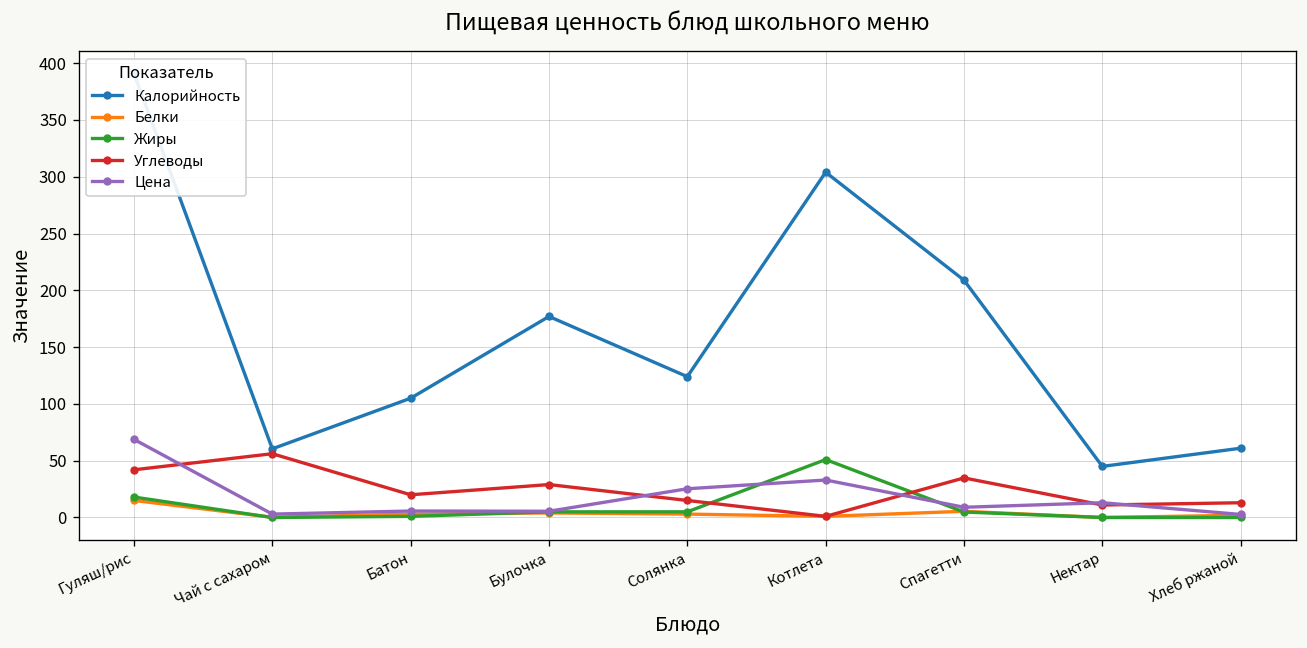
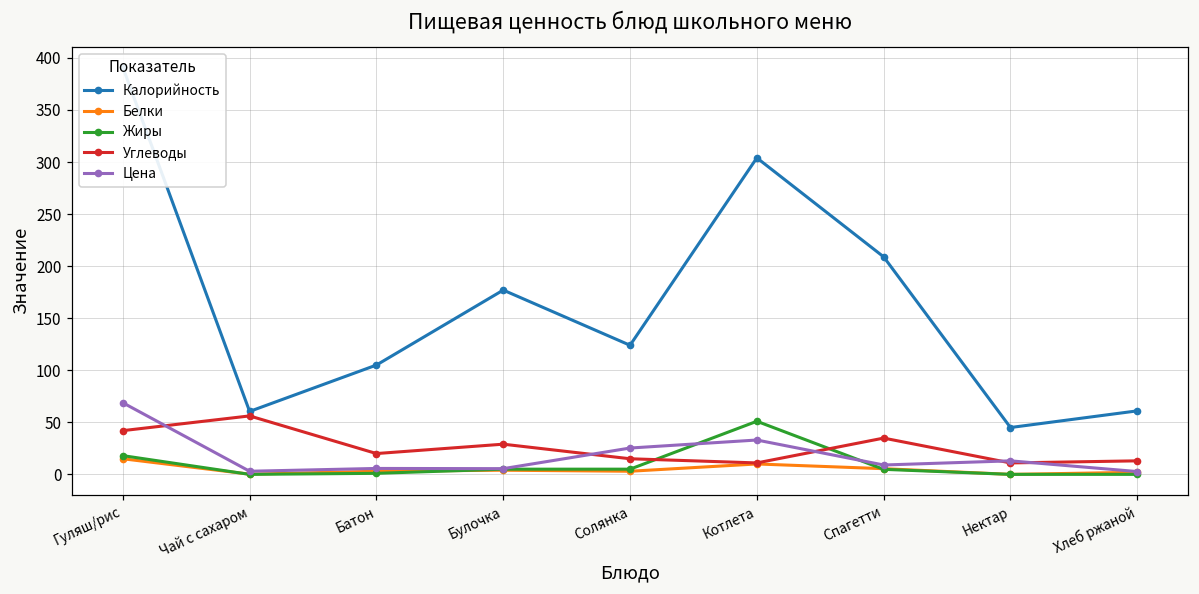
Белки, Котлета: 0 -> 10
Углеводы, Котлета: 0 -> 10
